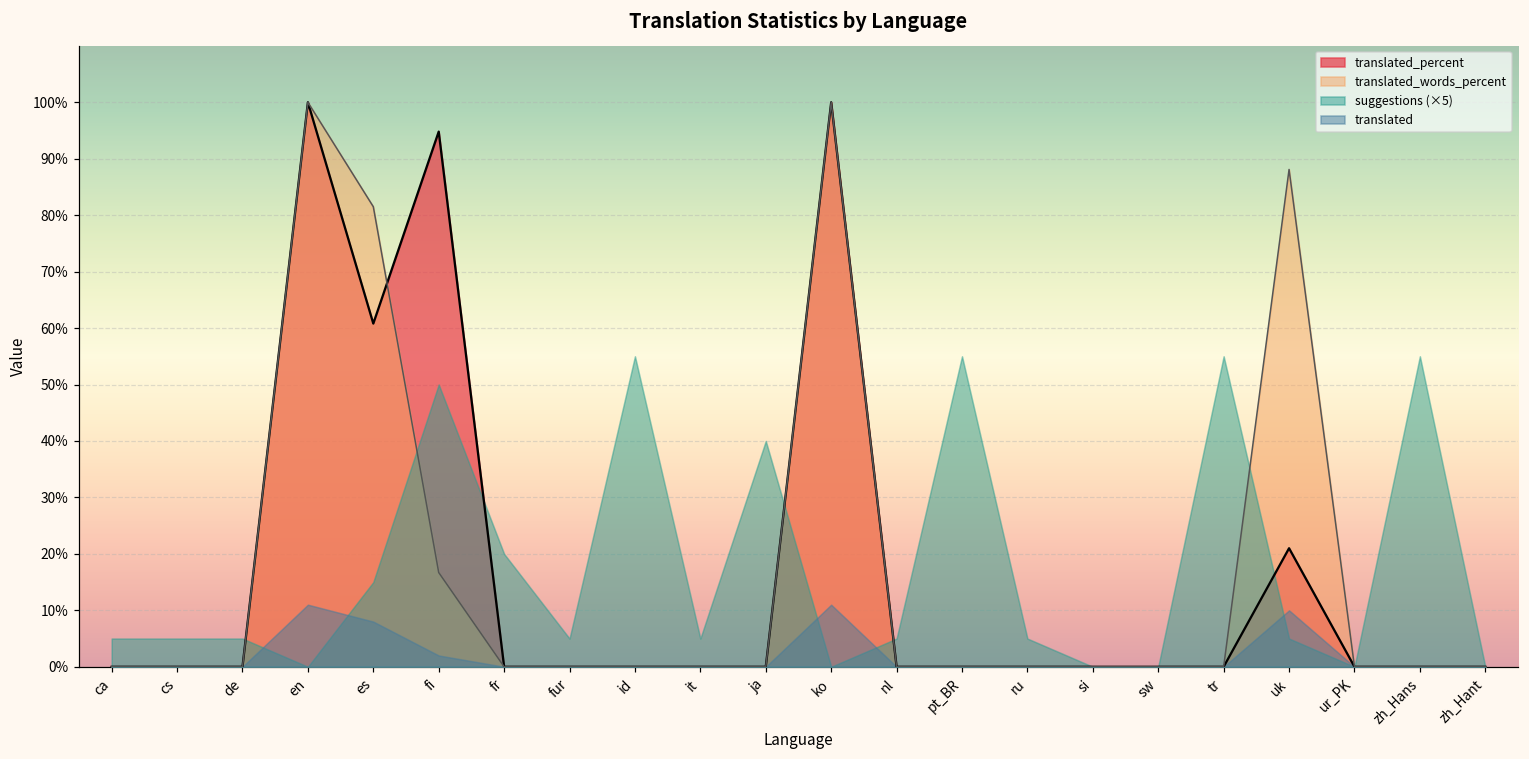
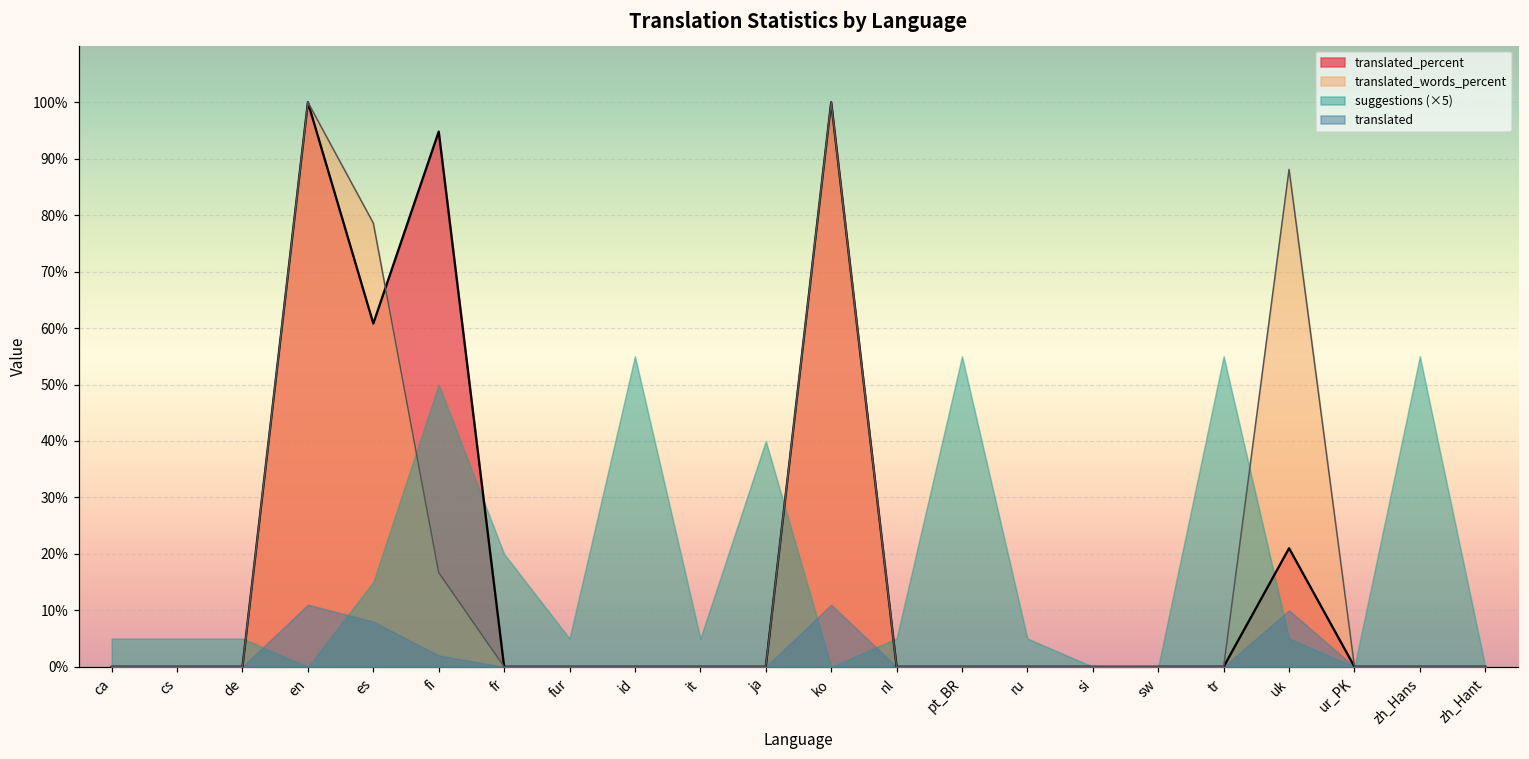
translated_words_percent, es: 82% -> 79%
